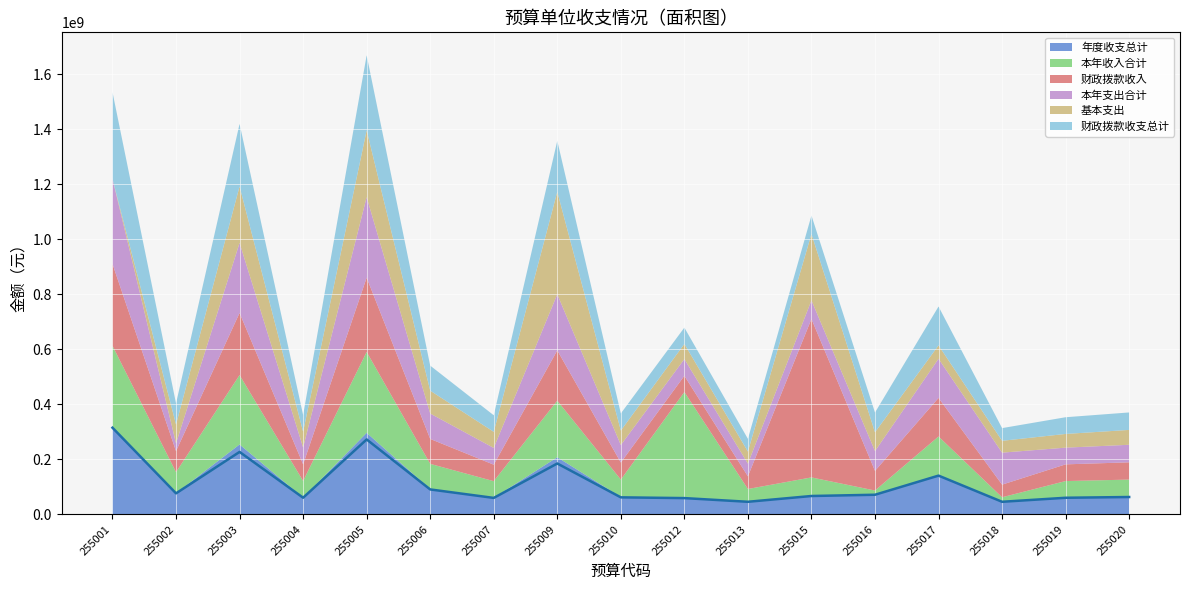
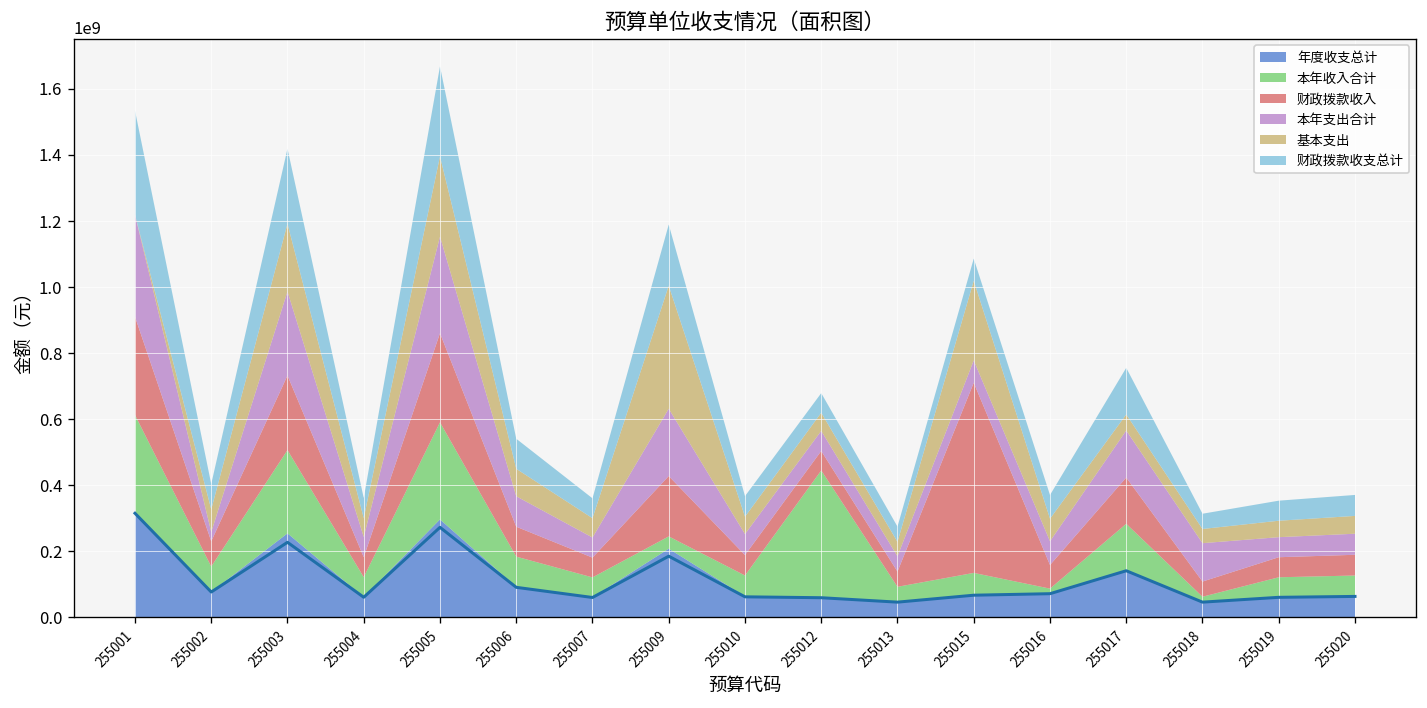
本年收入合计, 255009: 210000000 -> 40000000
